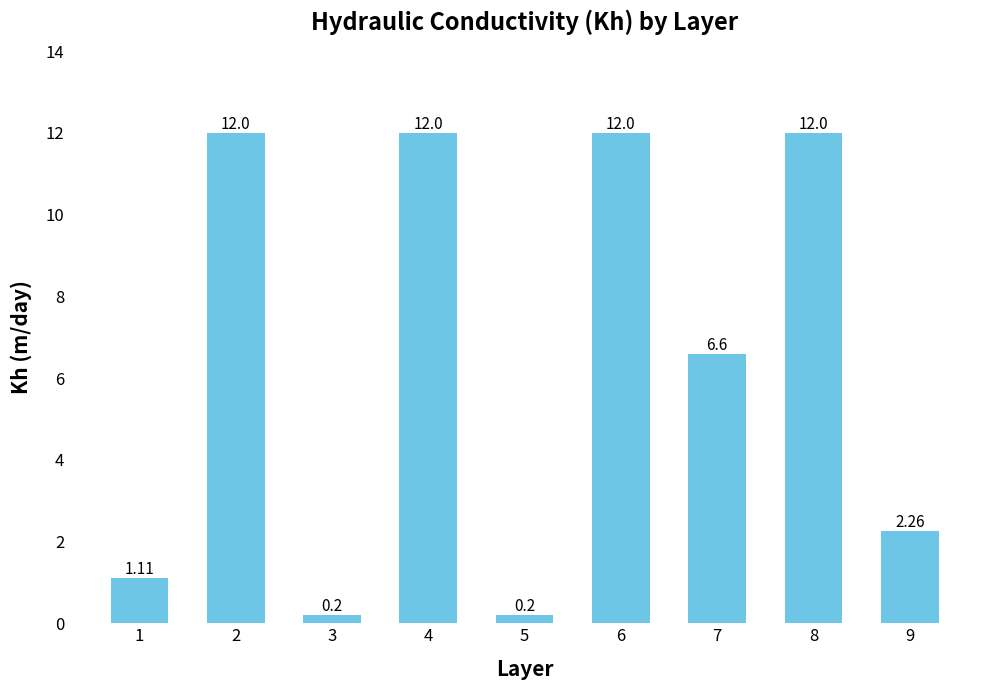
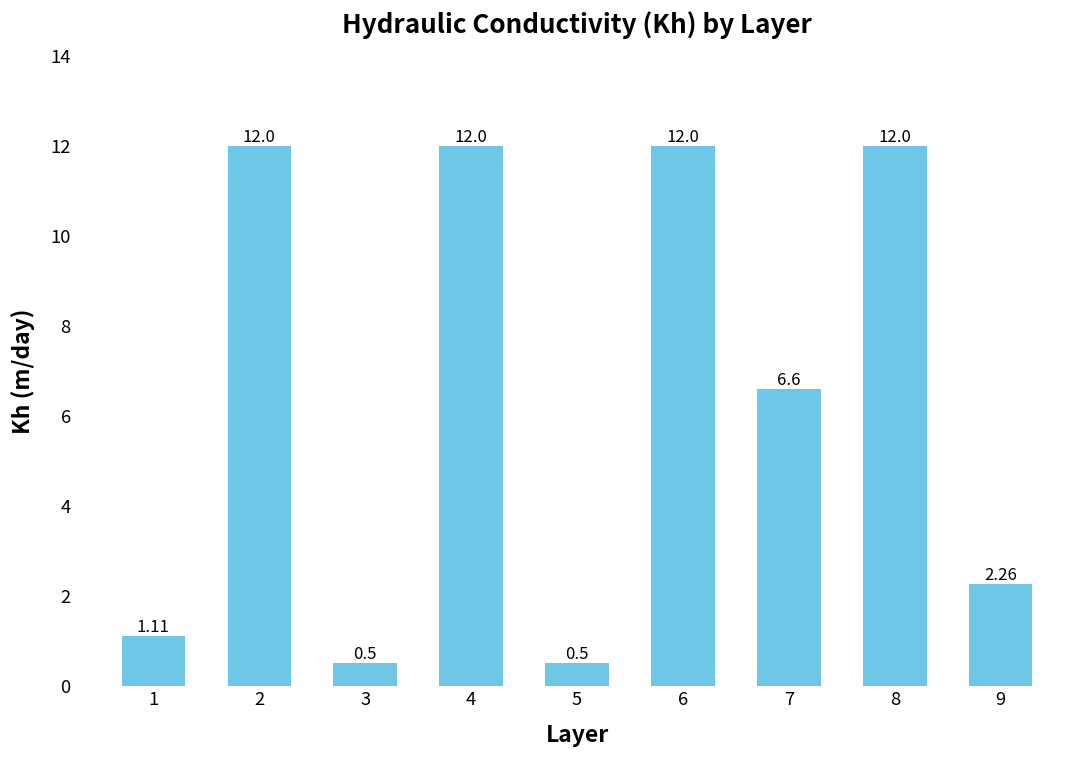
3: 0.2 -> 0.5
5: 0.2 -> 0.5
